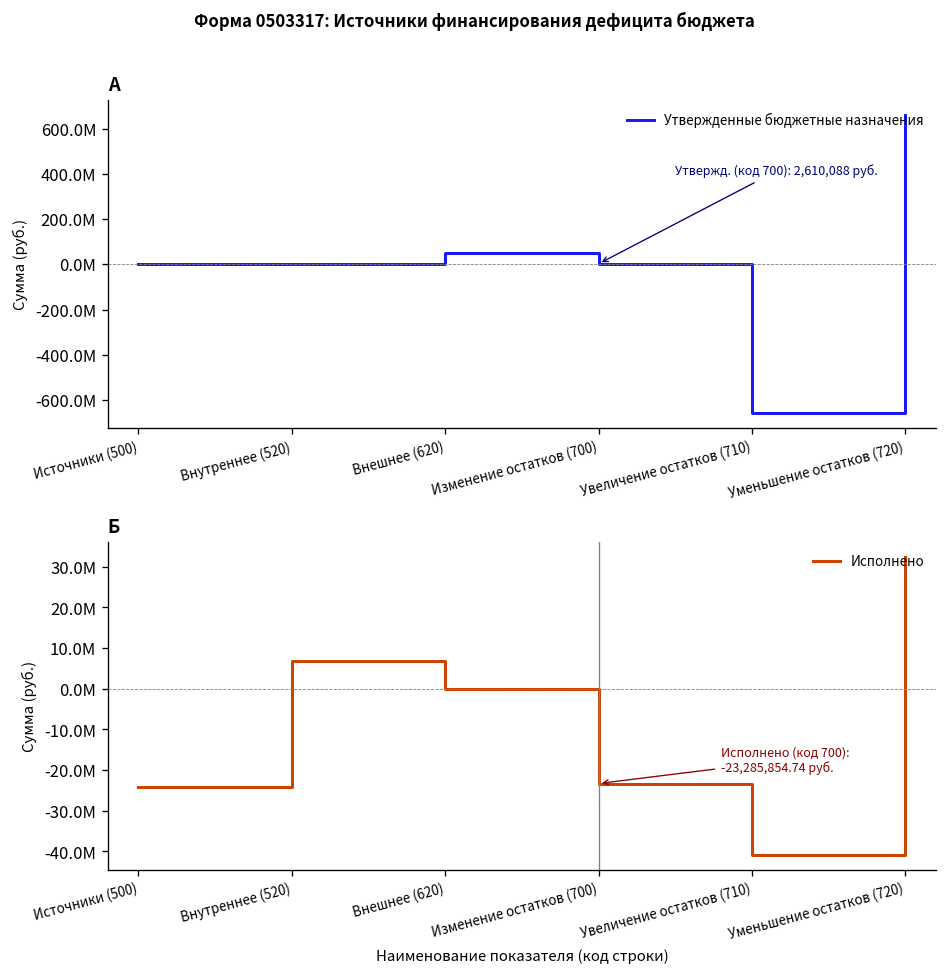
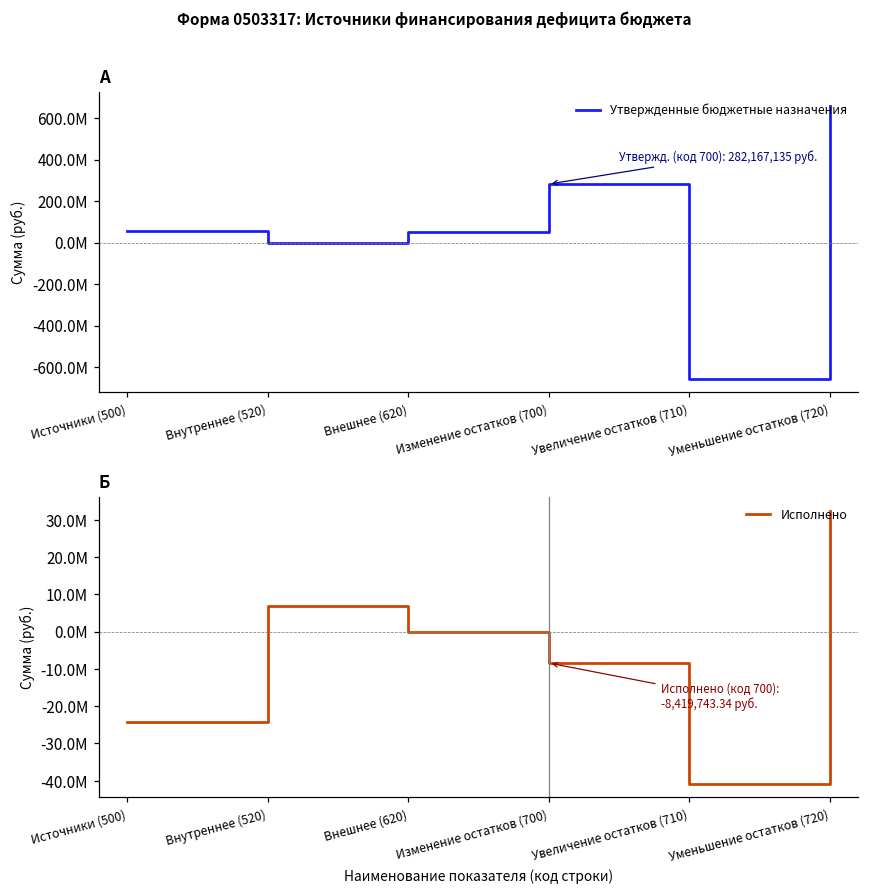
А, Источники (500): 0 -> 60000000
А, Изменение остатков (700): 2,610,088 -> 282,167,135
Б, Изменение остатков (700): -23,285,854.74 -> -8,419,743.34
